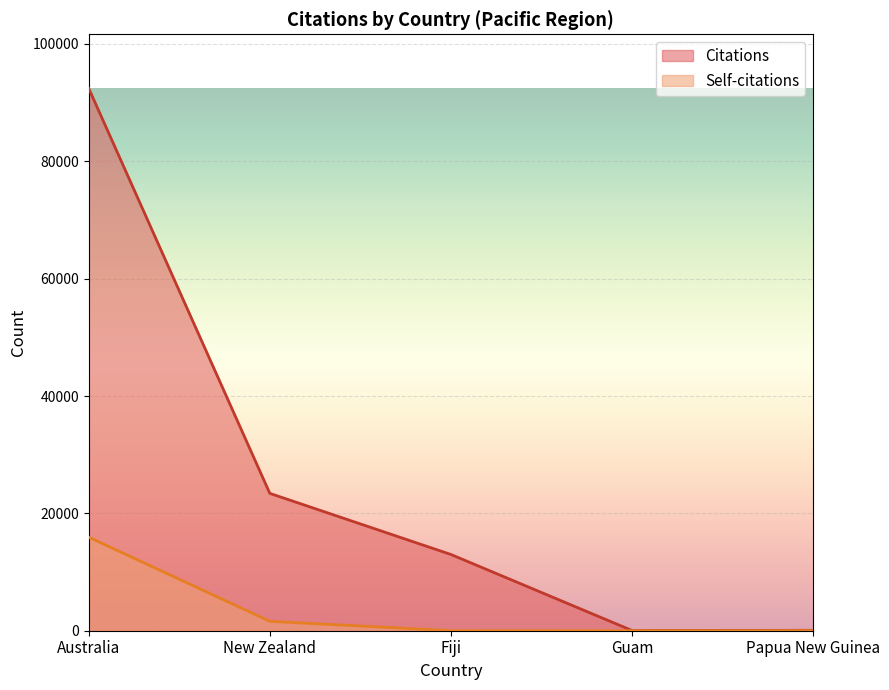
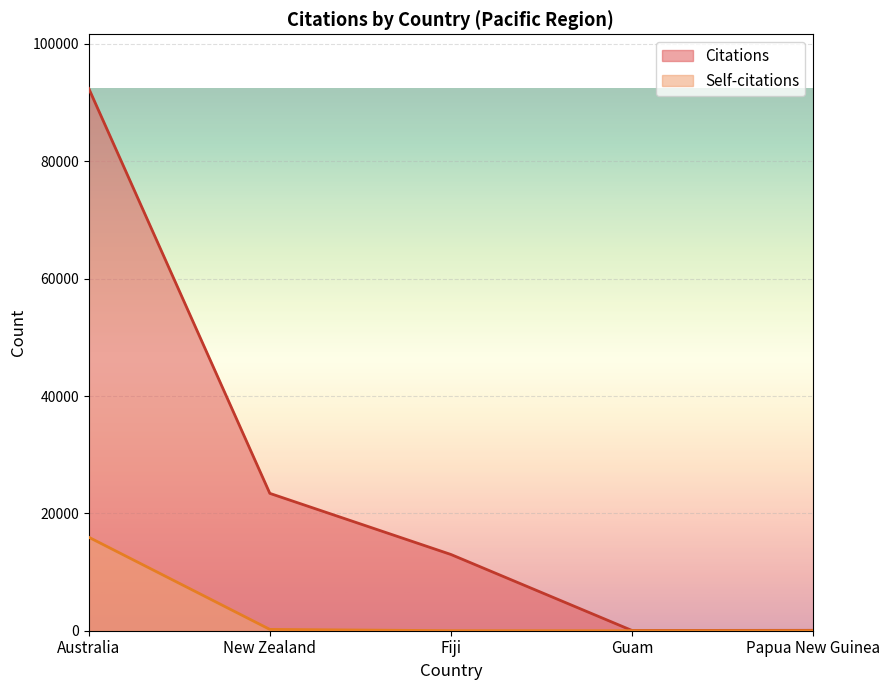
Self-citations, New Zealand: 2000 -> 0
